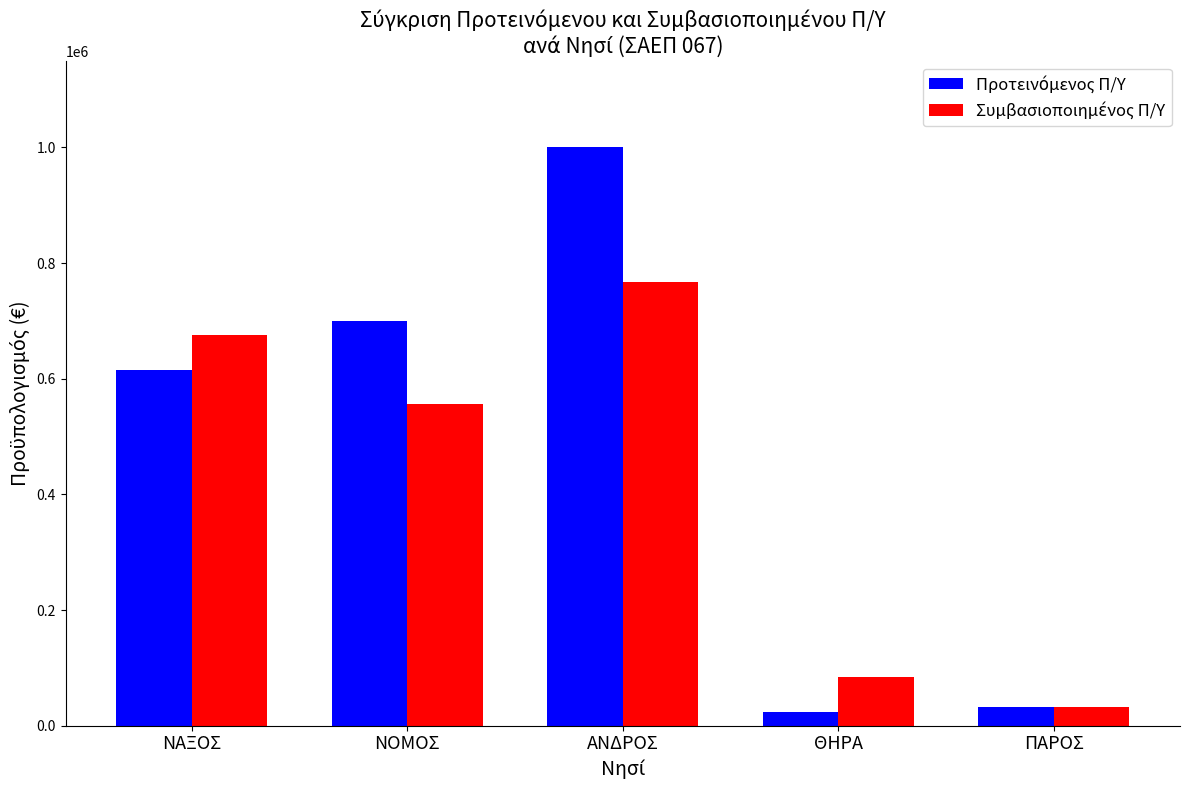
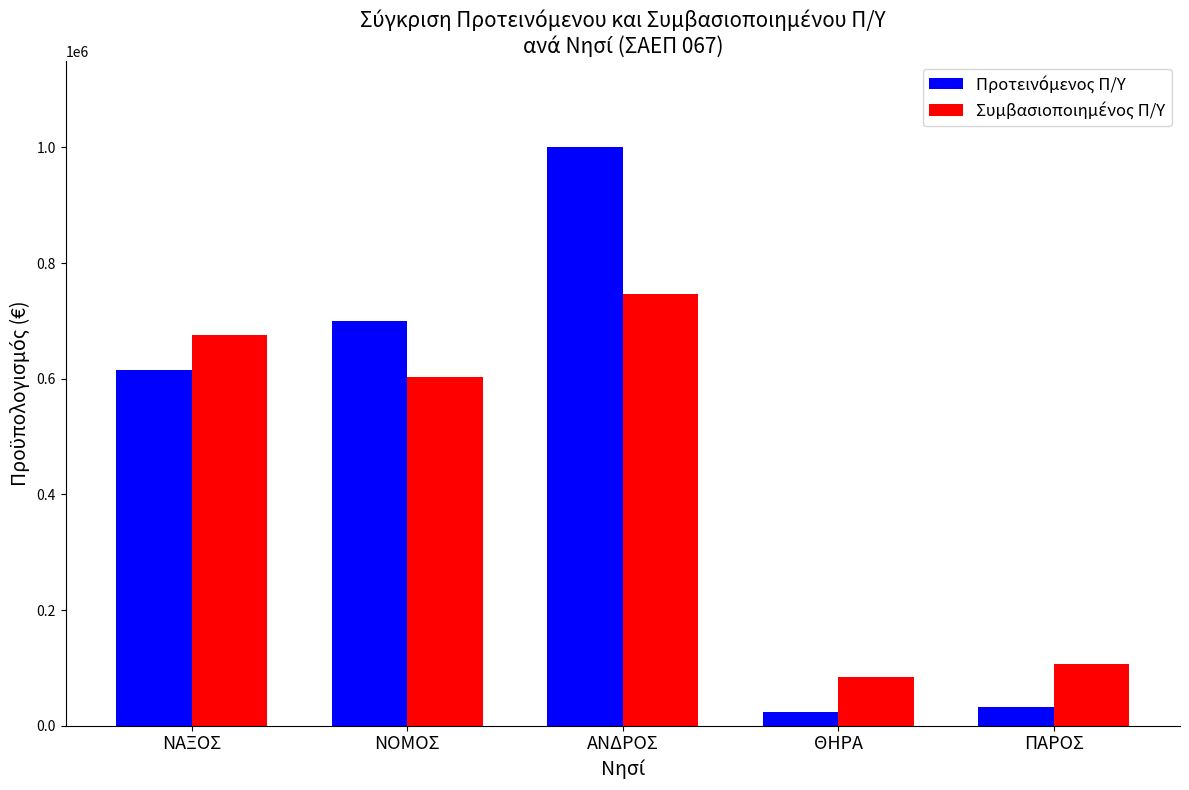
Συμβασιοποιημένος Π/Υ, ΝΟΜΟΣ: 560000 -> 600000
Συμβασιοποιημένος Π/Υ, ΑΝΔΡΟΣ: 770000 -> 750000
Συμβασιοποιημένος Π/Υ, ΠΑΡΟΣ: 30000 -> 110000
